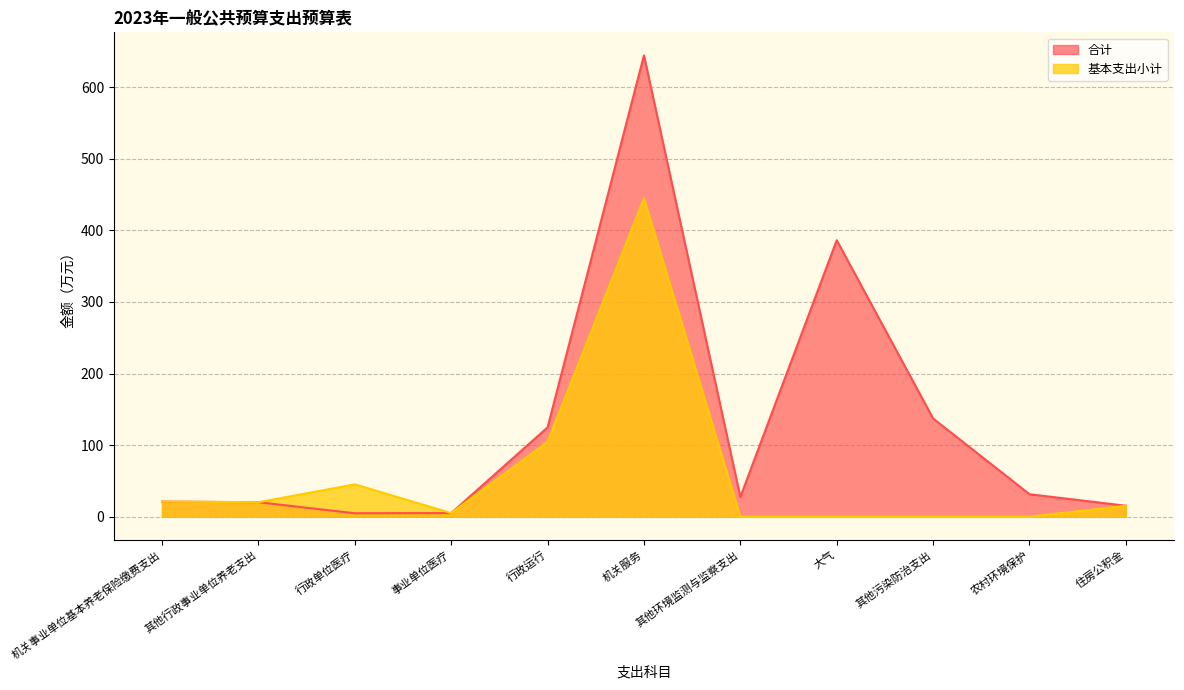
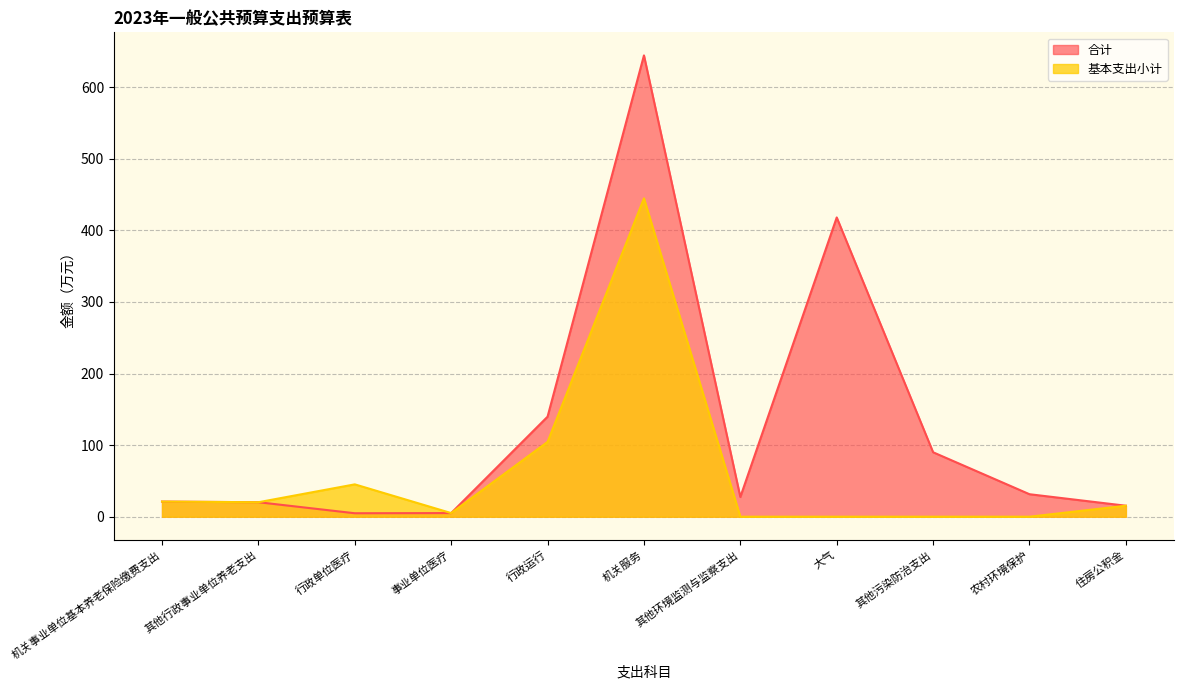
合计, 行政运行: 120 -> 140
合计, 大气: 390 -> 420
合计, 其他污染防治支出: 140 -> 90
